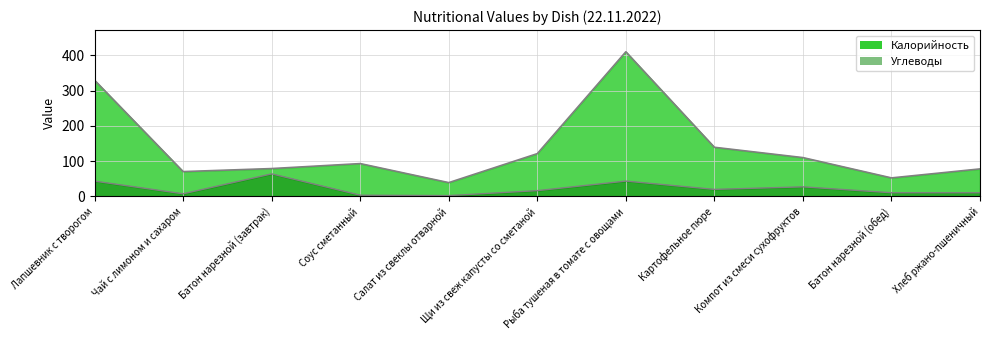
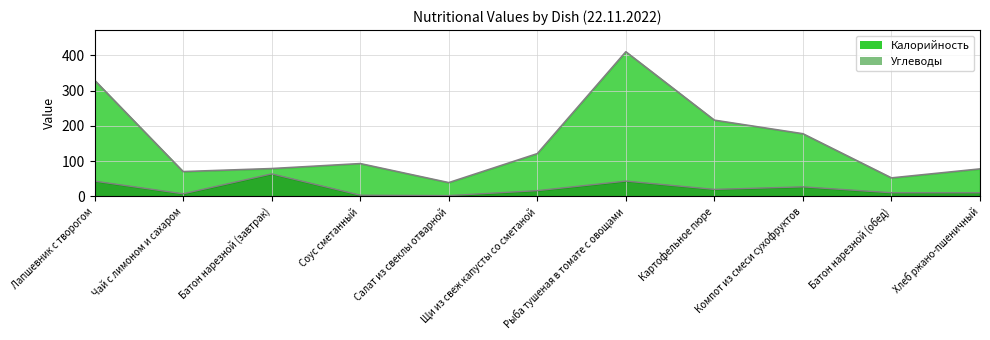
Калорийность, Картофельное пюре: 140 -> 220
Калорийность, Компот из смеси сухофруктов: 110 -> 180
